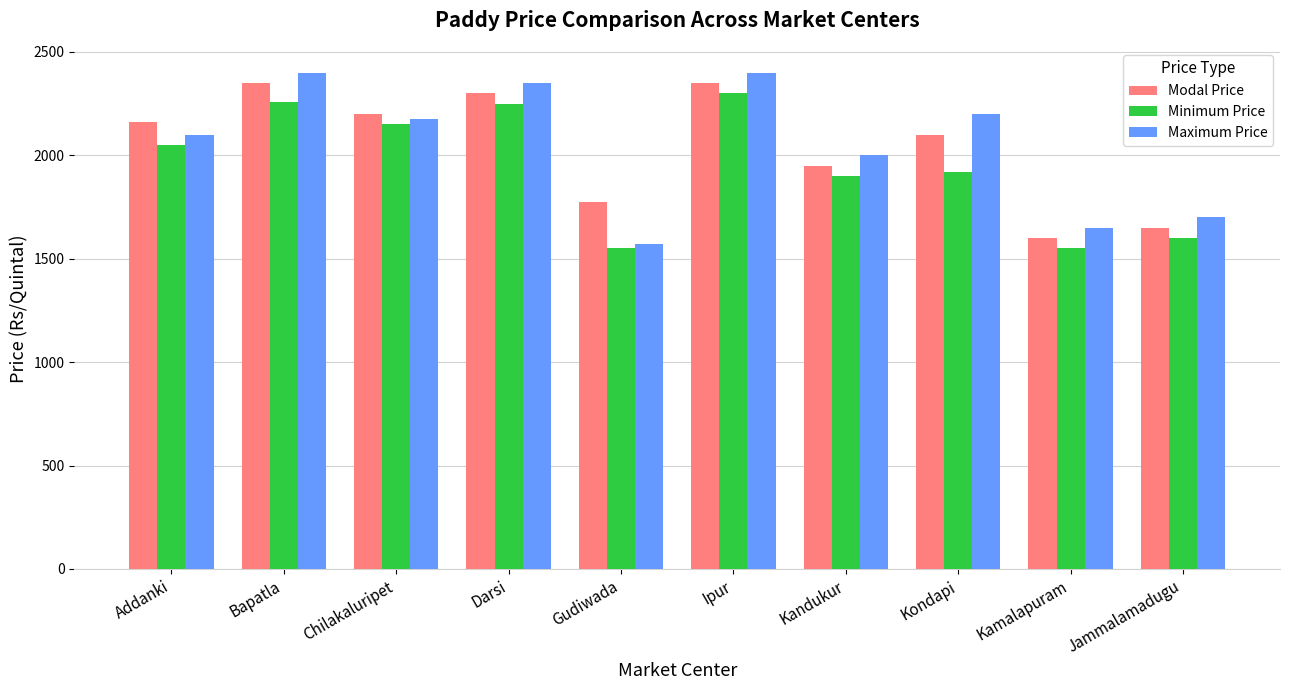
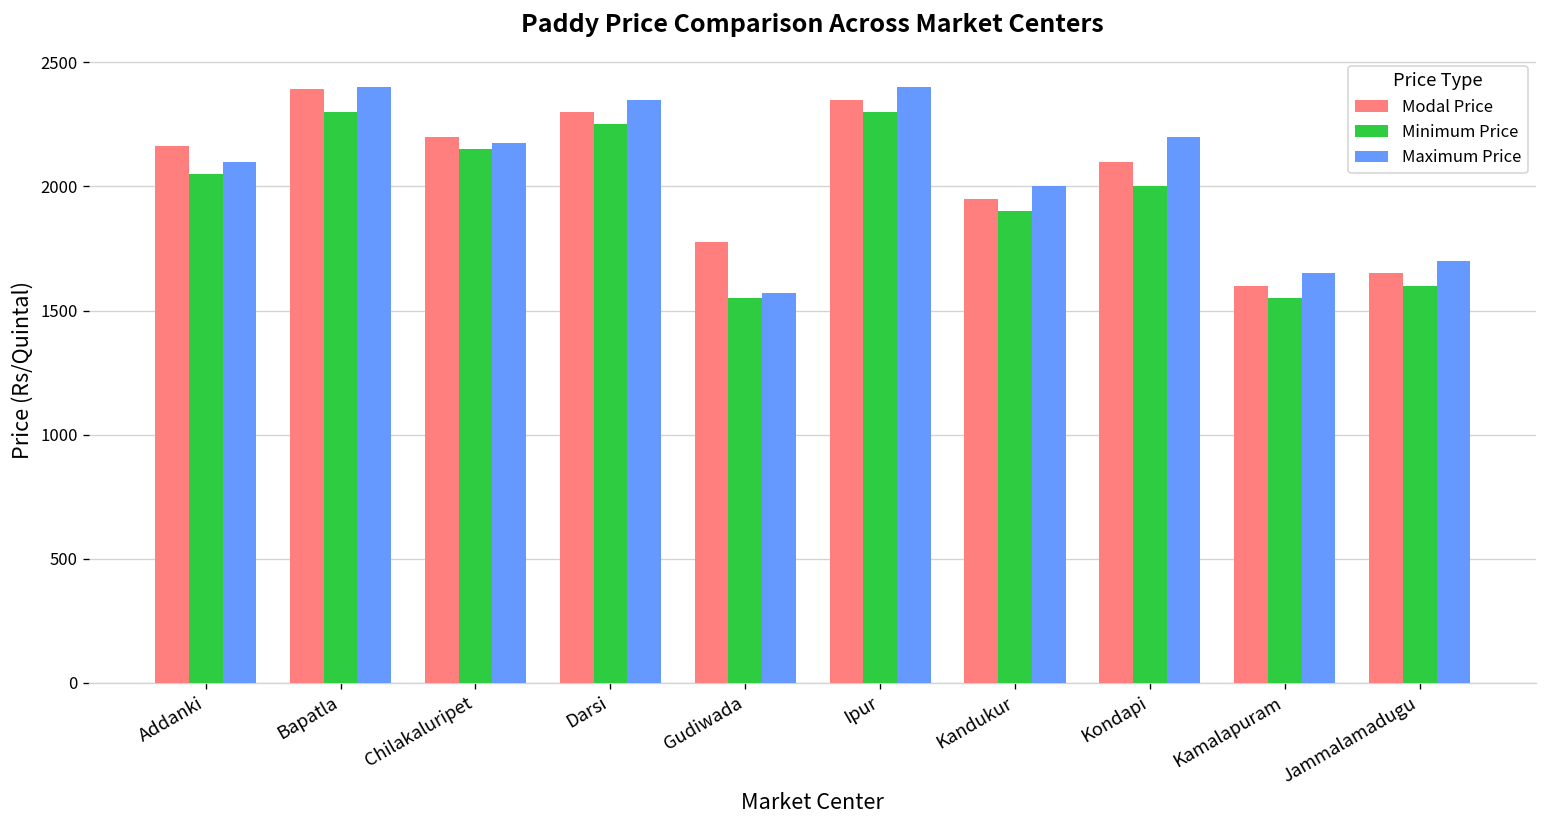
Modal Price, Bapatla: 2350 -> 2390
Minimum Price, Bapatla: 2260 -> 2300
Minimum Price, Kondapi: 1920 -> 2000
